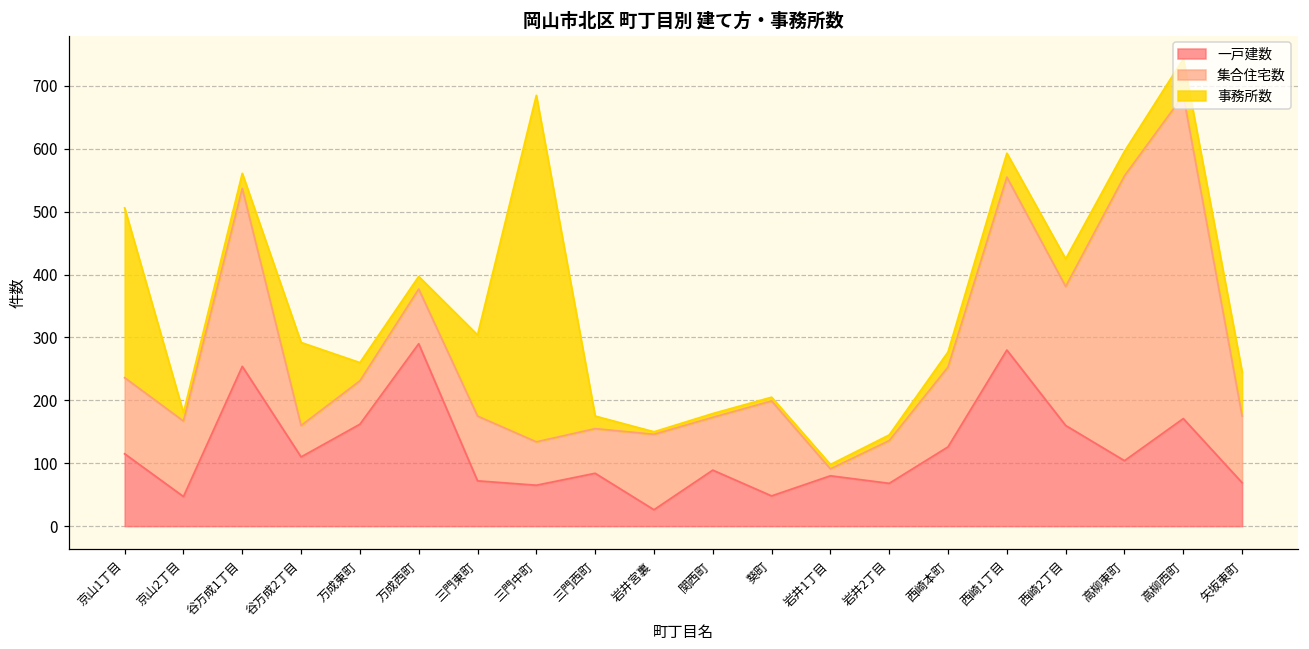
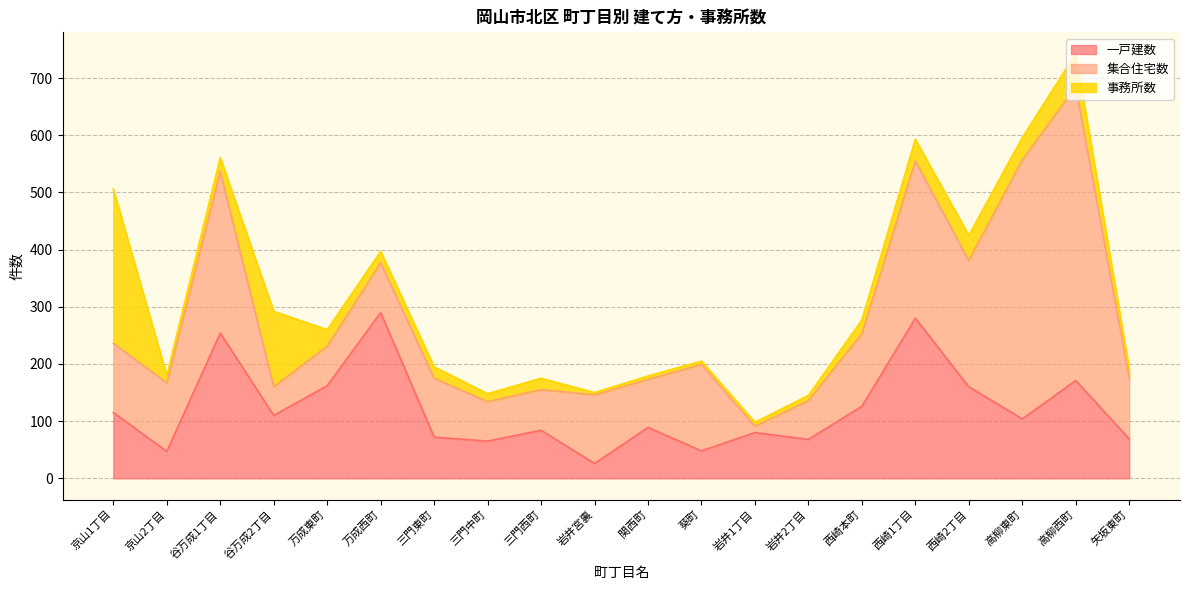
事務所数, 三門東町: 130 -> 20
事務所数, 三門中町: 550 -> 10
事務所数, 矢坂東町: 70 -> 20
